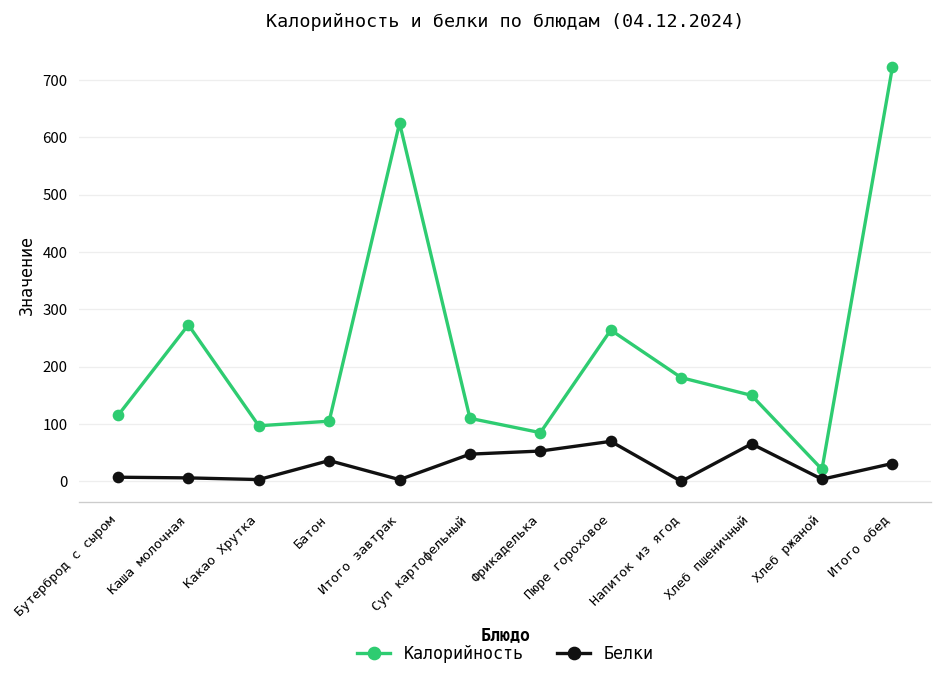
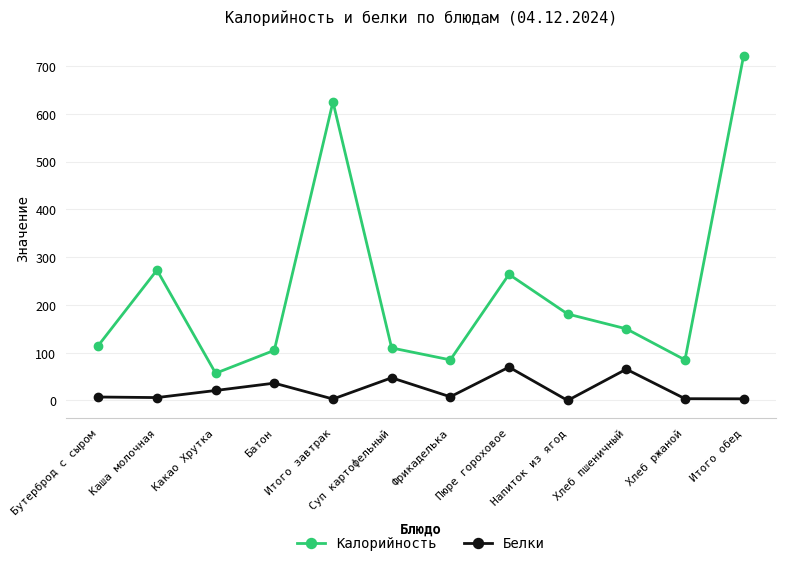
Калорийность, Какао Хрутка: 100 -> 60
Белки, Какао Хрутка: 0 -> 20
Белки, Фрикаделька: 50 -> 10
Калорийность, Хлеб ржаной: 20 -> 90
Белки, Итого обед: 30 -> 0
